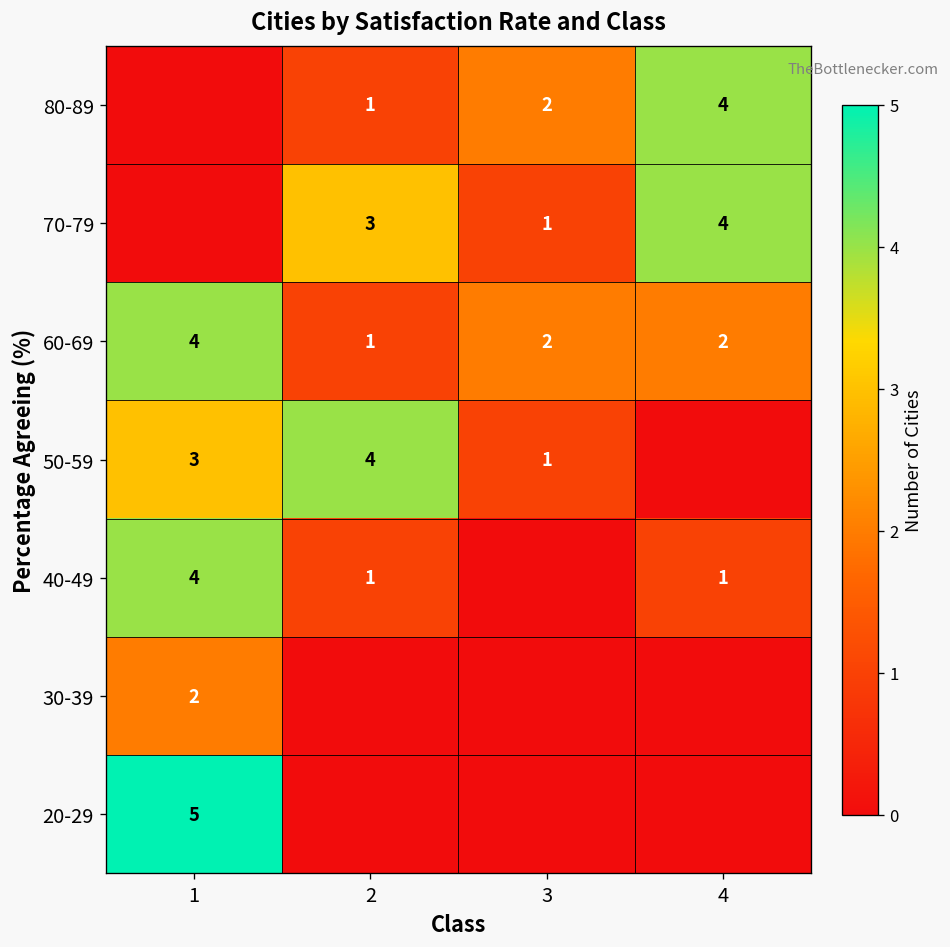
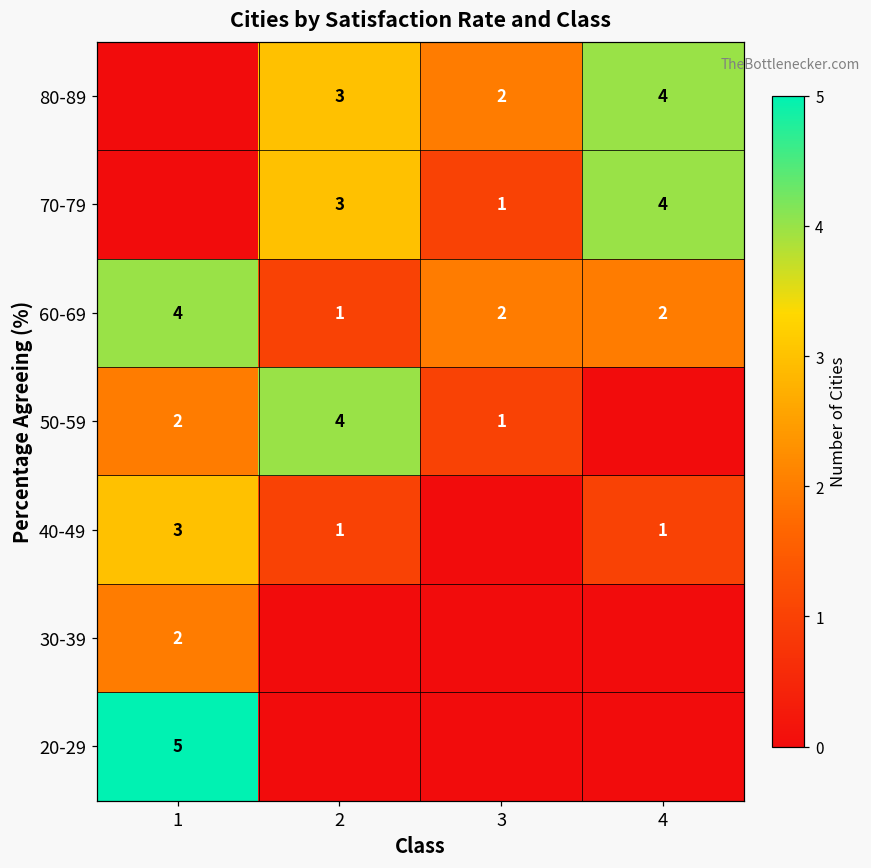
80-89, 2: 1 -> 3
50-59, 1: 3 -> 2
40-49, 1: 4 -> 3
